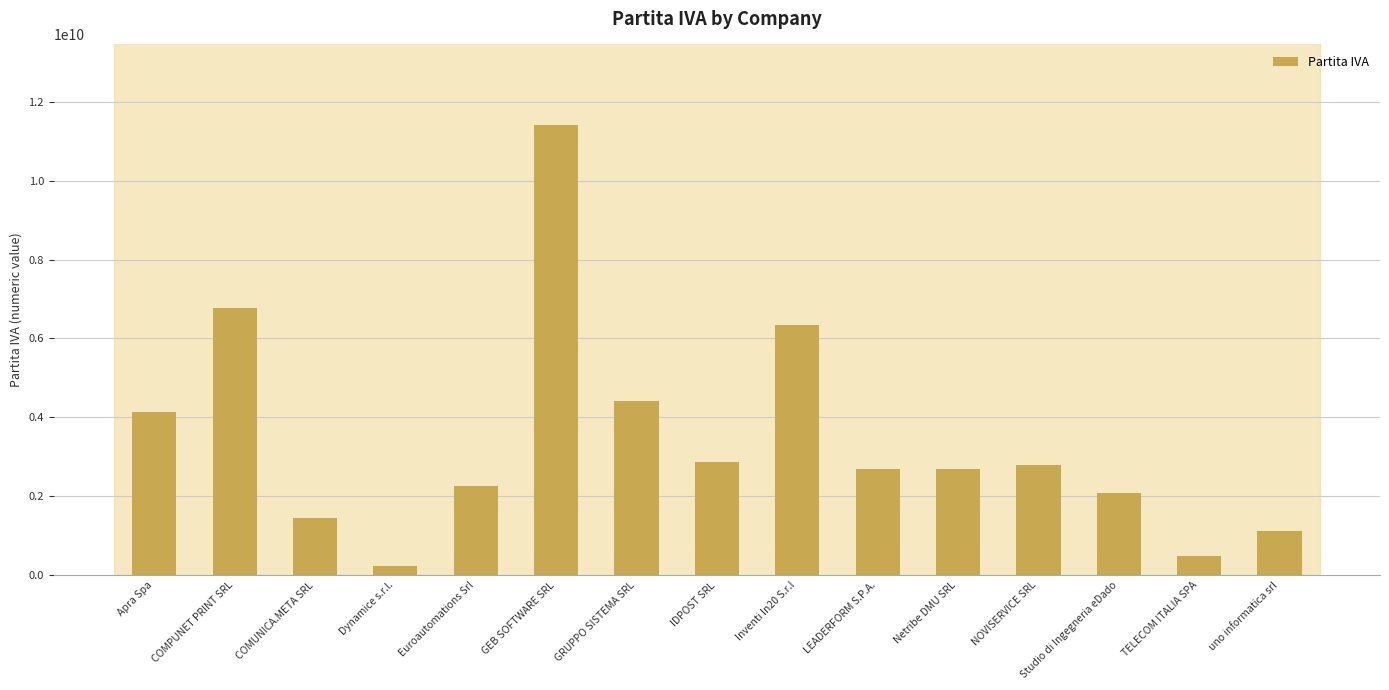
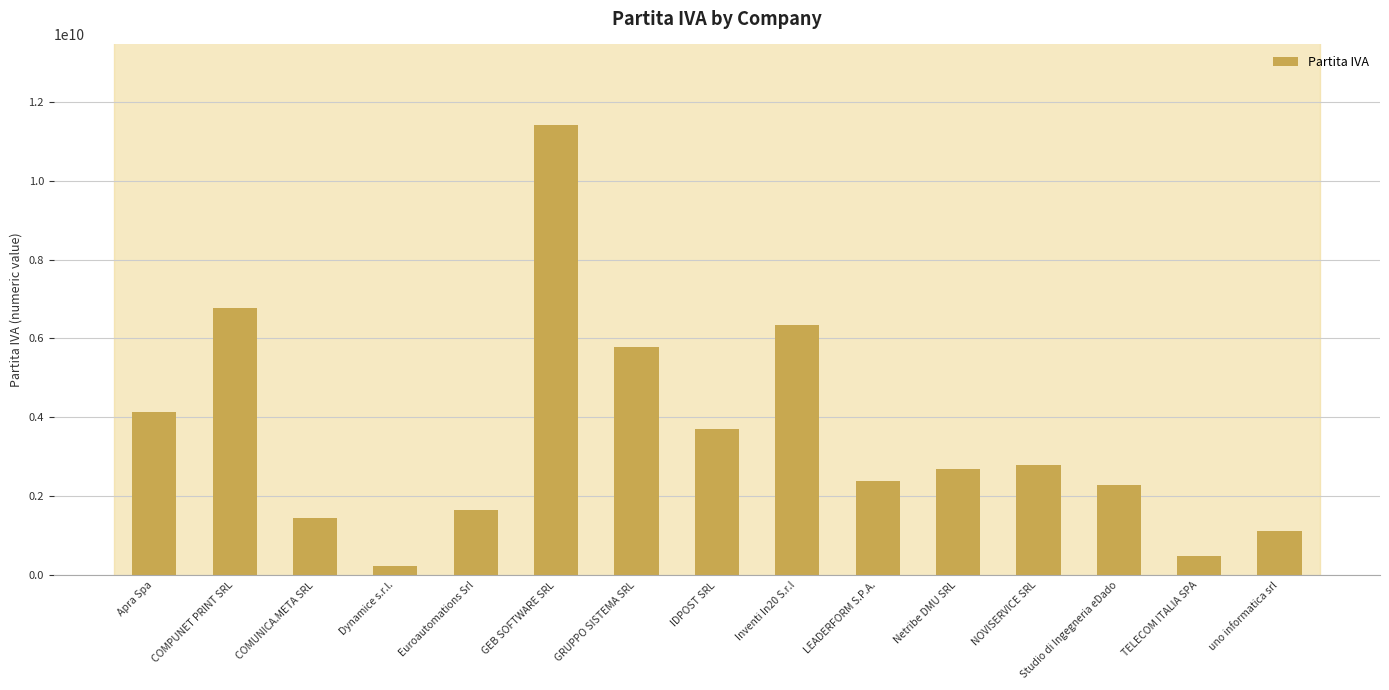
Partita IVA, Euroautomations Srl: 2300000000 -> 1600000000
Partita IVA, GRUPPO SISTEMA SRL: 4400000000 -> 5800000000
Partita IVA, IDPOST SRL: 2900000000 -> 3700000000
Partita IVA, LEADERFORM S.P.A.: 2700000000 -> 2400000000
Partita IVA, Studio di Ingegneria eDado: 2100000000 -> 2300000000
